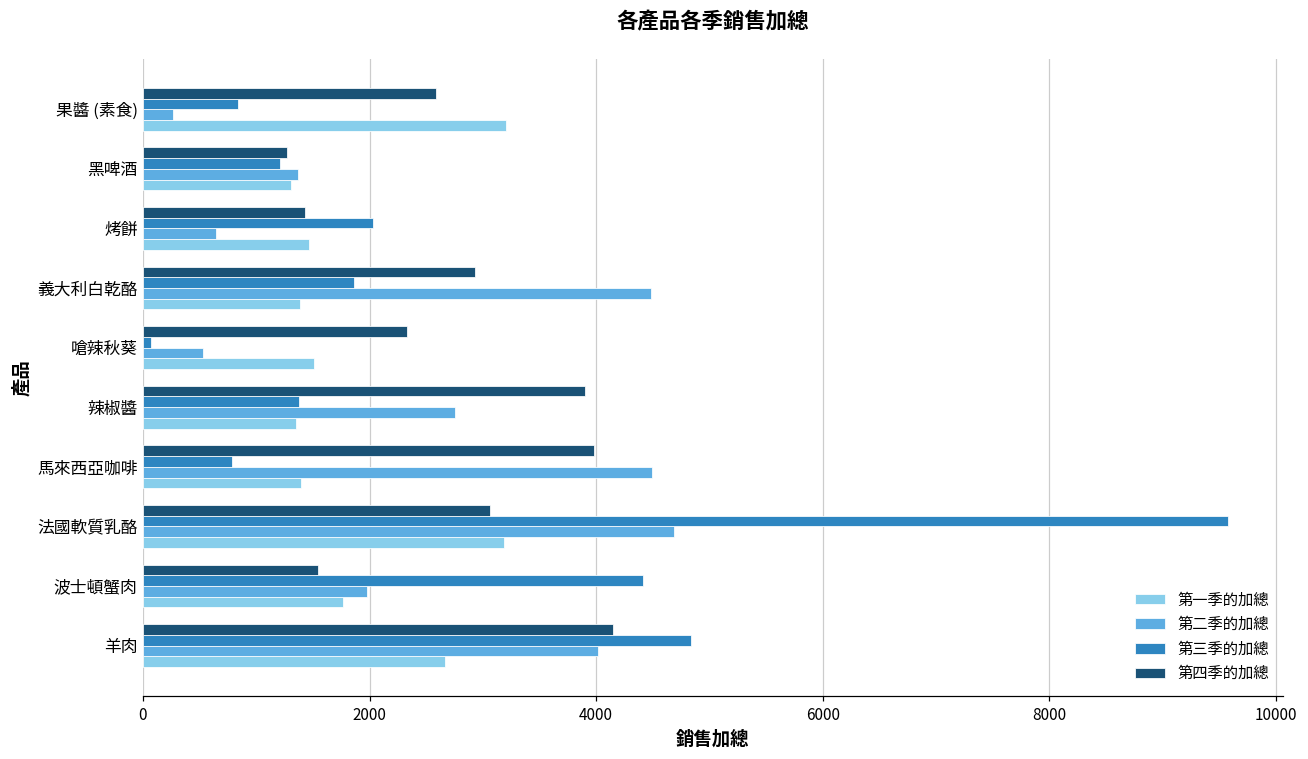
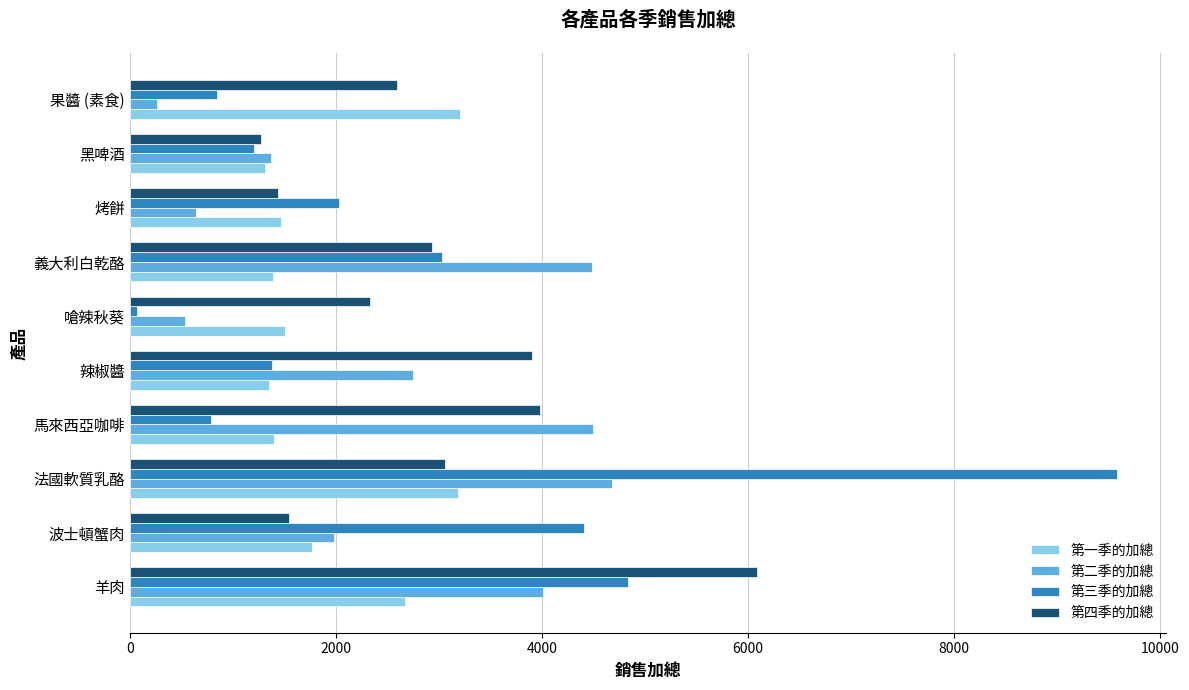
第三季的加總, 義大利白乾酪: 1860 -> 3030
第四季的加總, 羊肉: 4150 -> 6090
